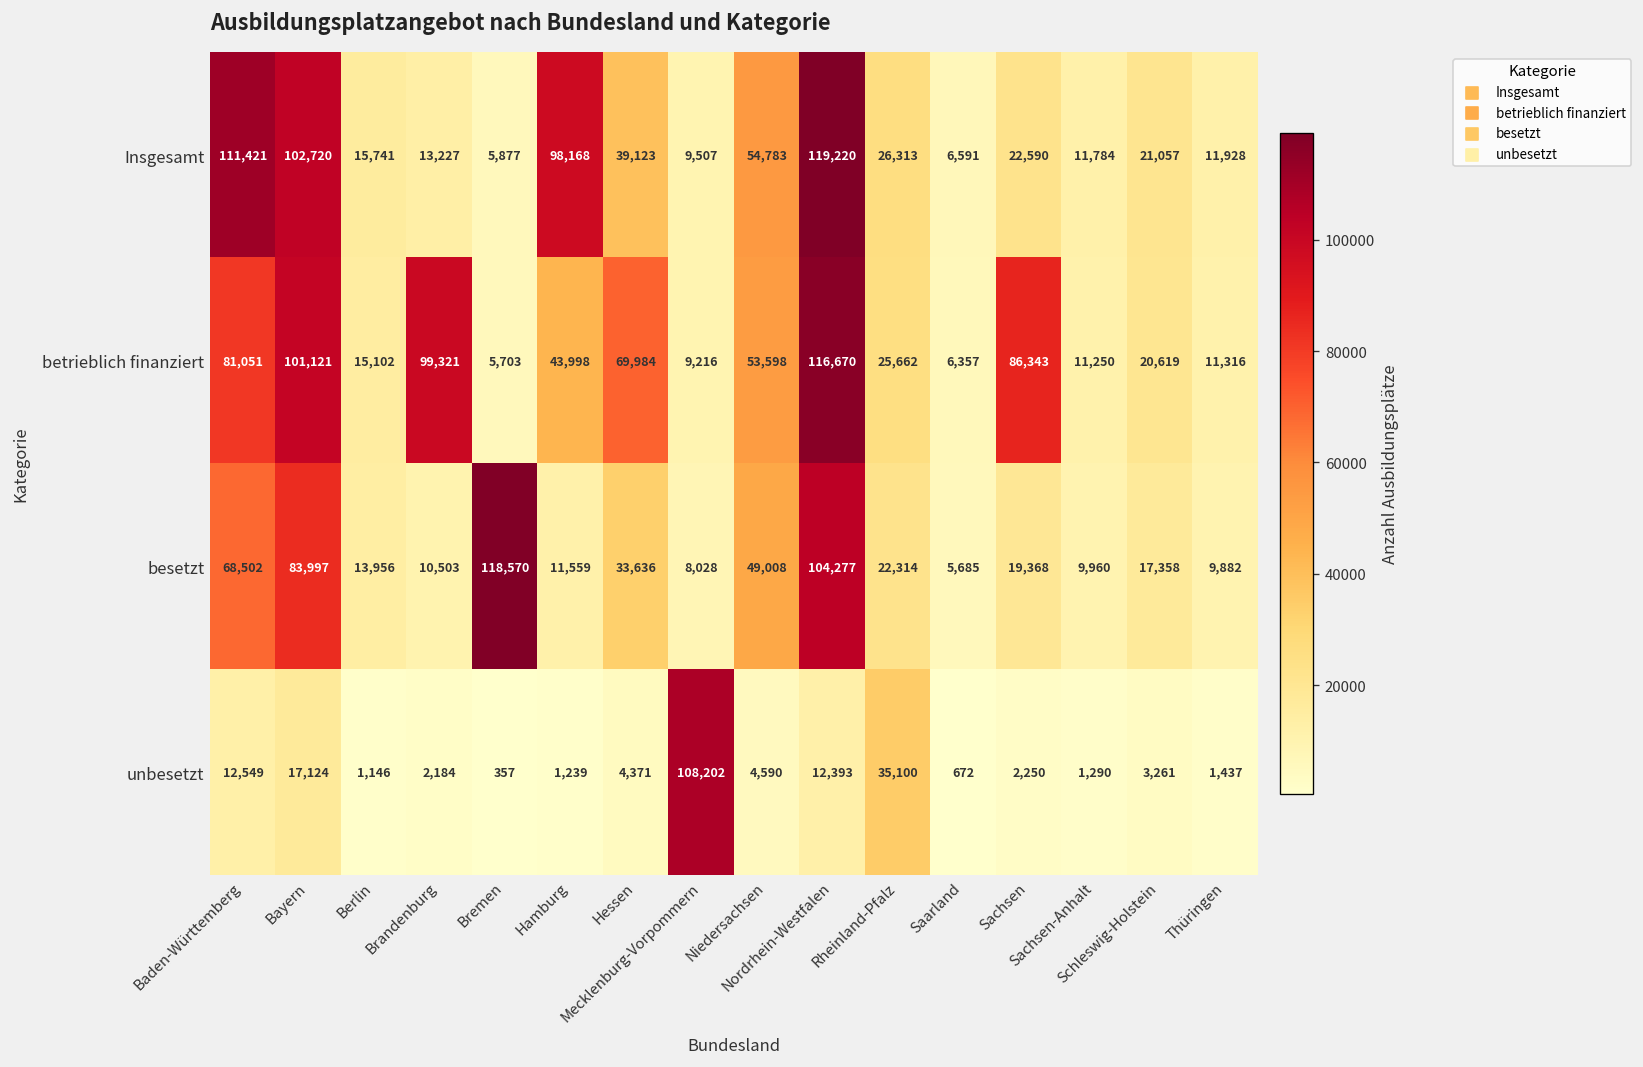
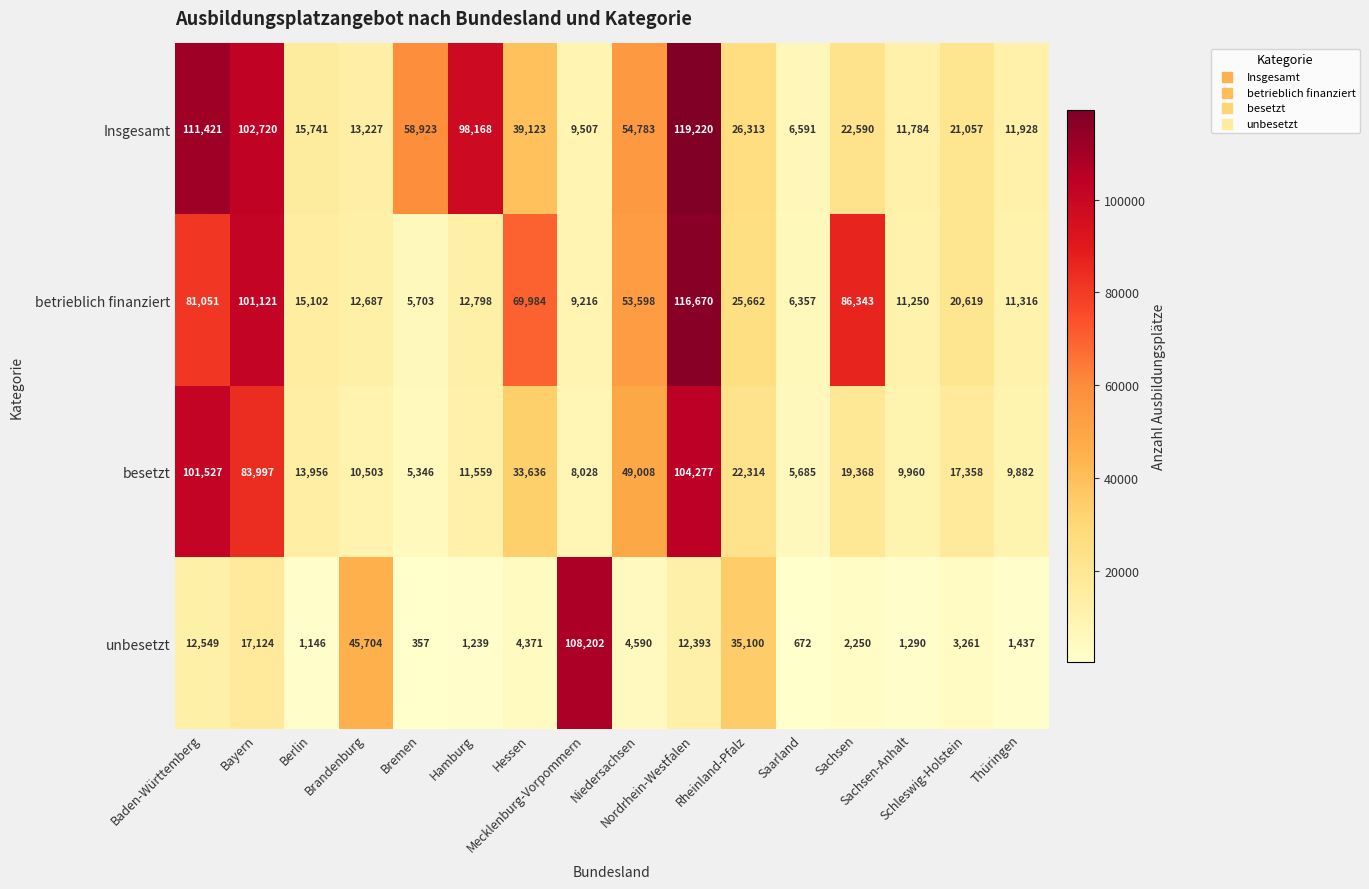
Insgesamt, Bremen: 5,877 -> 58,923
betrieblich finanziert, Brandenburg: 99,321 -> 12,687
betrieblich finanziert, Hamburg: 43,998 -> 12,798
besetzt, Baden-Württemberg: 68,502 -> 101,527
besetzt, Bremen: 118,570 -> 5,346
unbesetzt, Brandenburg: 2,184 -> 45,704
